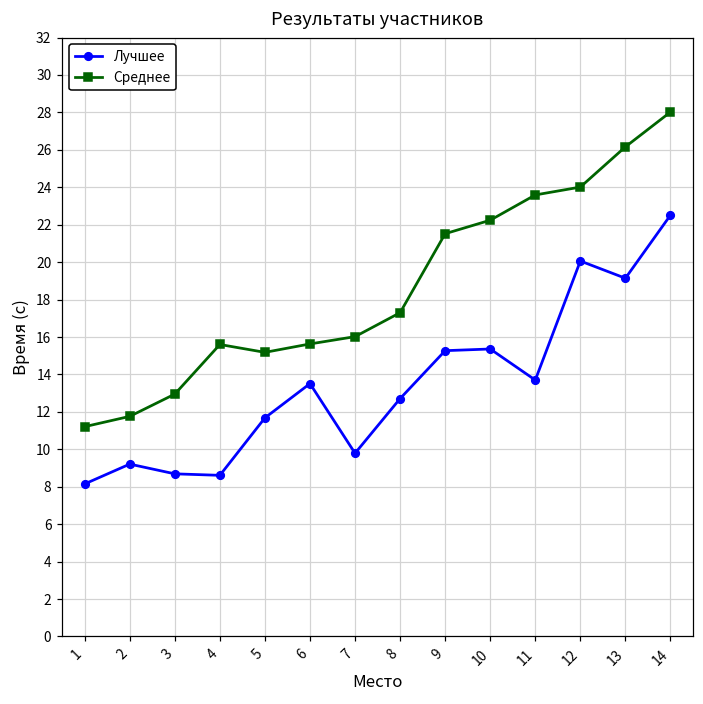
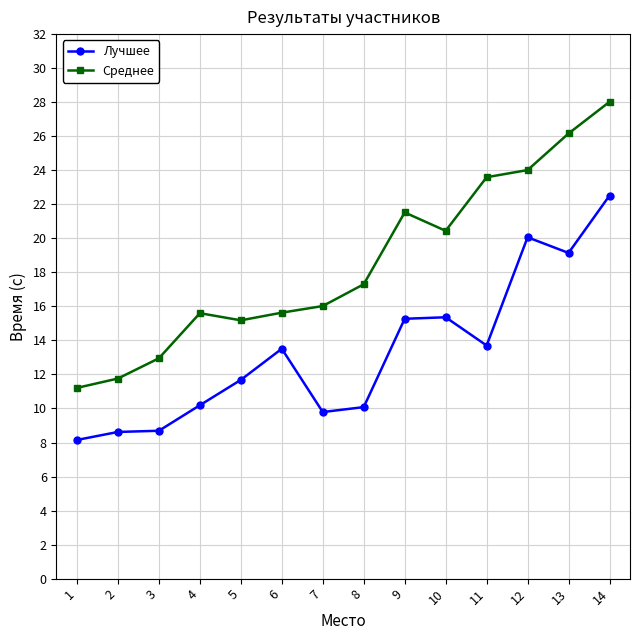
Лучшее, 2: 9.2 -> 8.6
Лучшее, 4: 8.6 -> 10.2
Лучшее, 8: 12.7 -> 10.1
Среднее, 10: 22.2 -> 20.4
